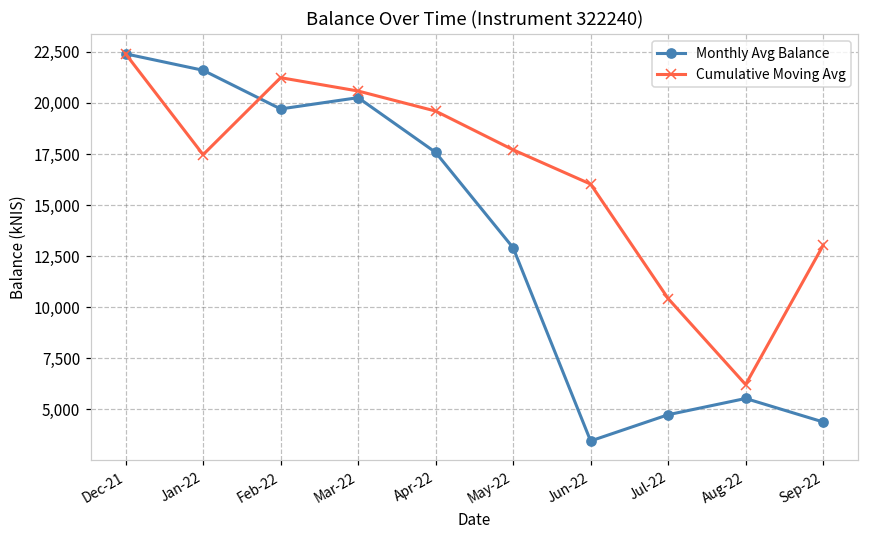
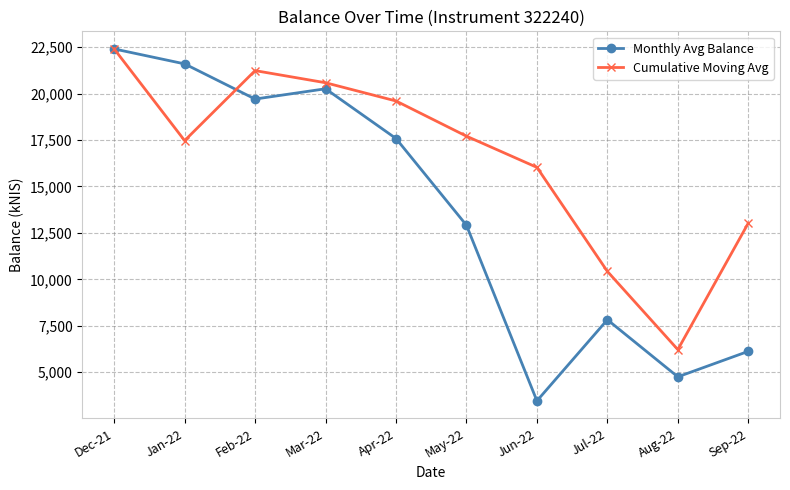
Monthly Avg Balance, Jul-22: 4,700 -> 7,800
Monthly Avg Balance, Aug-22: 5,500 -> 4,700
Monthly Avg Balance, Sep-22: 4,400 -> 6,100
